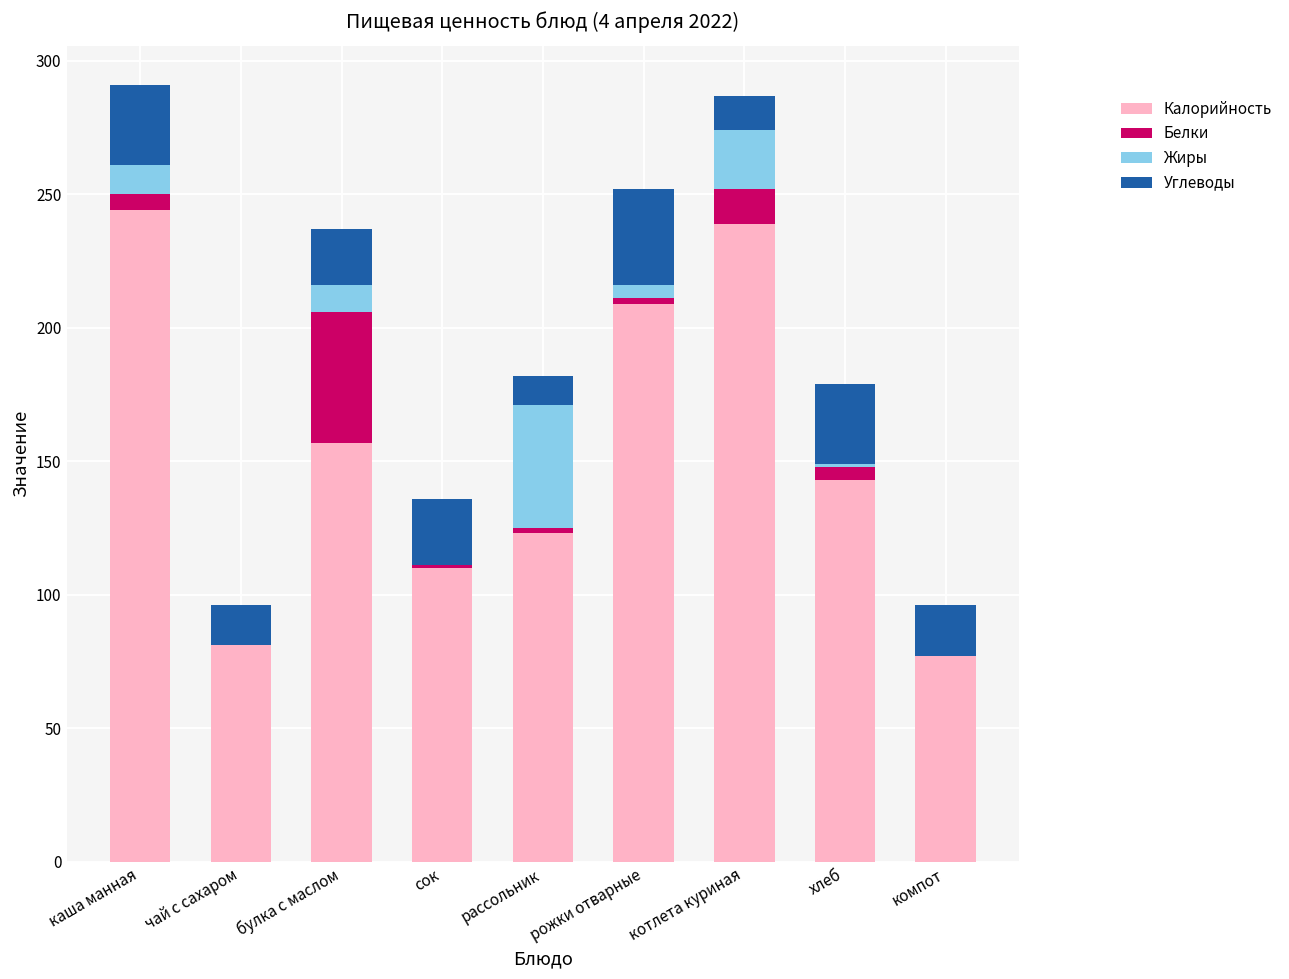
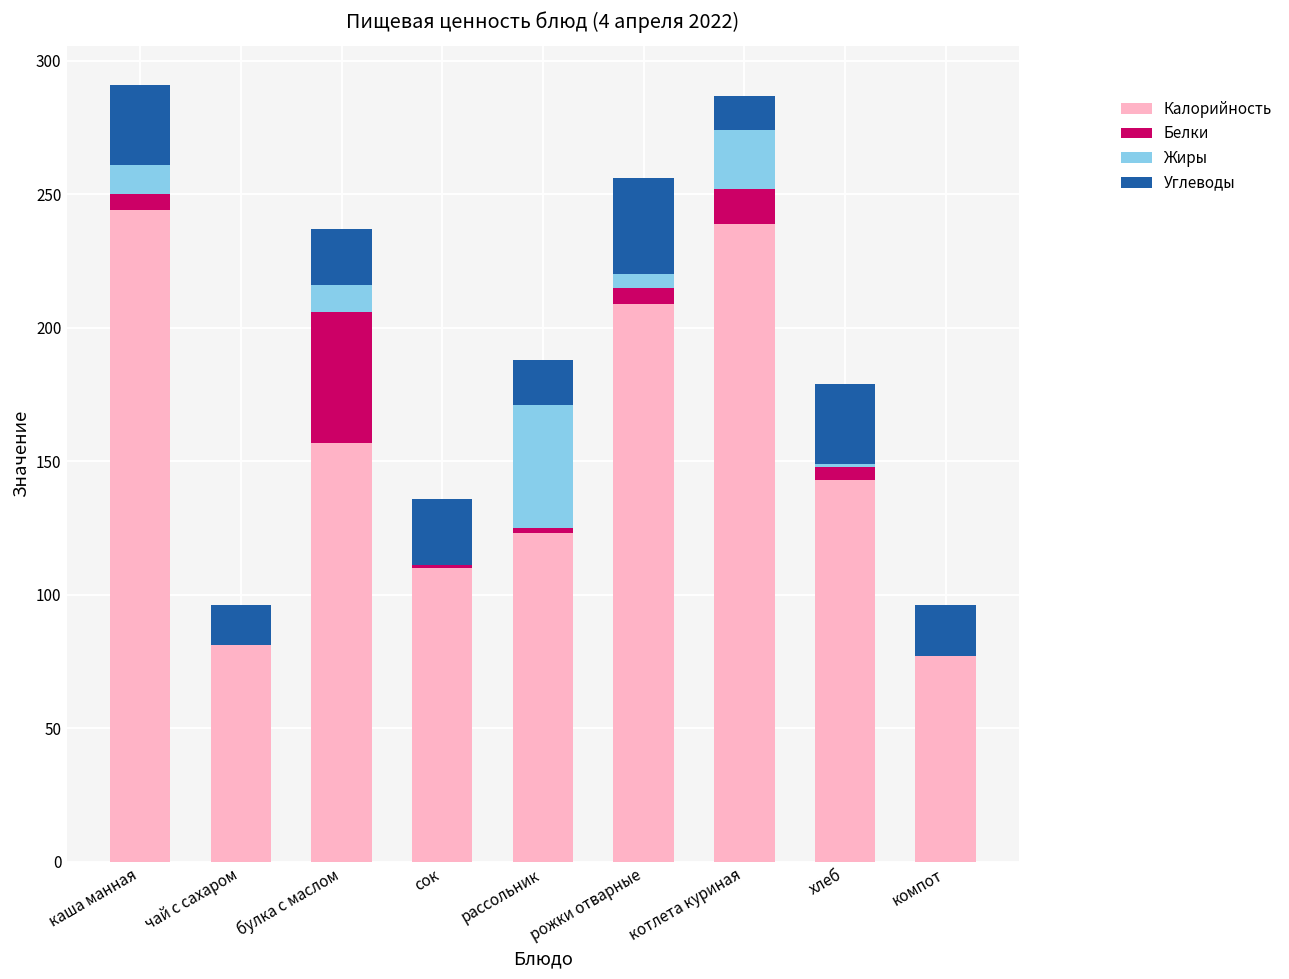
Углеводы, рассольник: 11 -> 17
Белки, рожки отварные: 2 -> 6
